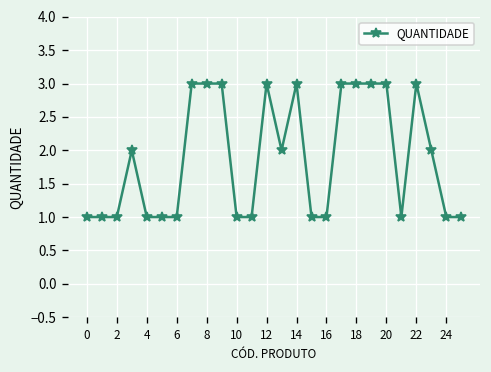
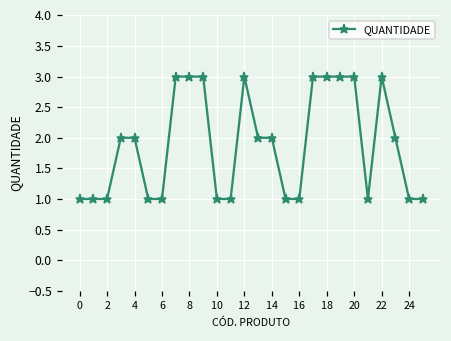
4: 1 -> 2
14: 3 -> 2
